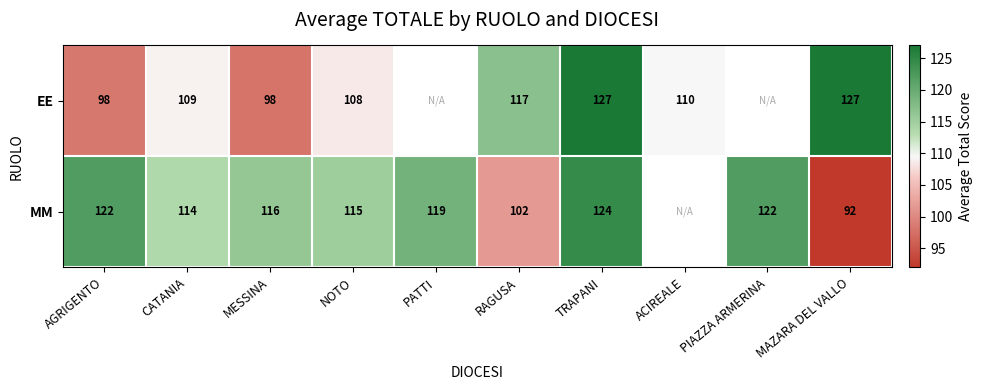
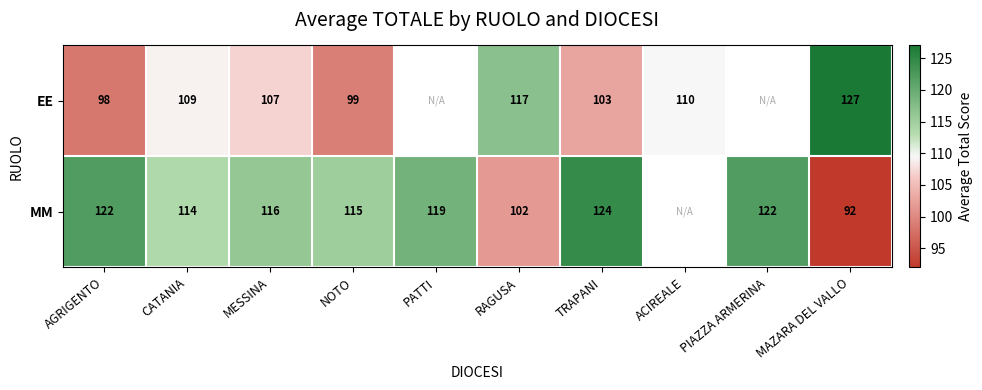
EE, MESSINA: 98 -> 107
EE, NOTO: 108 -> 99
EE, TRAPANI: 127 -> 103
